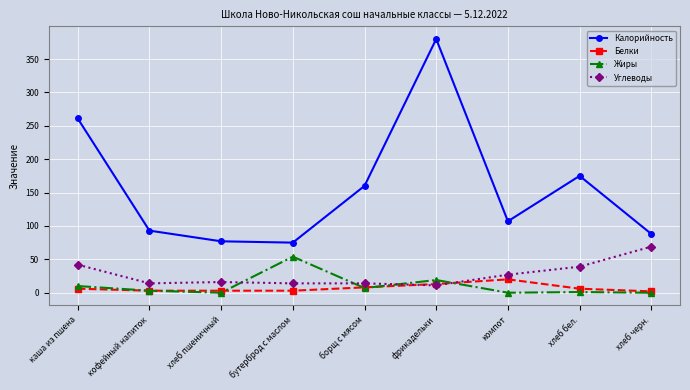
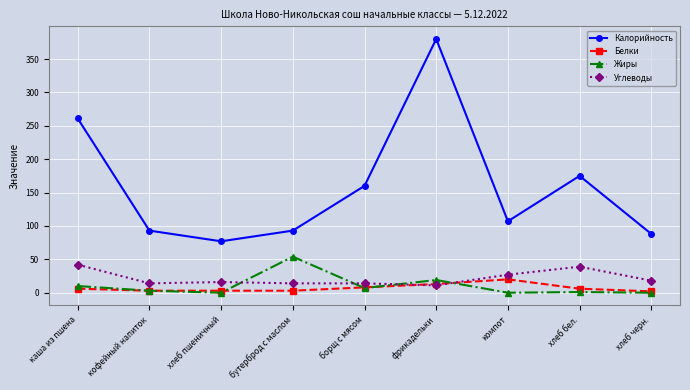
Калорийность, бутерброд с маслом: 80 -> 90
Углеводы, хлеб черн.: 70 -> 20
